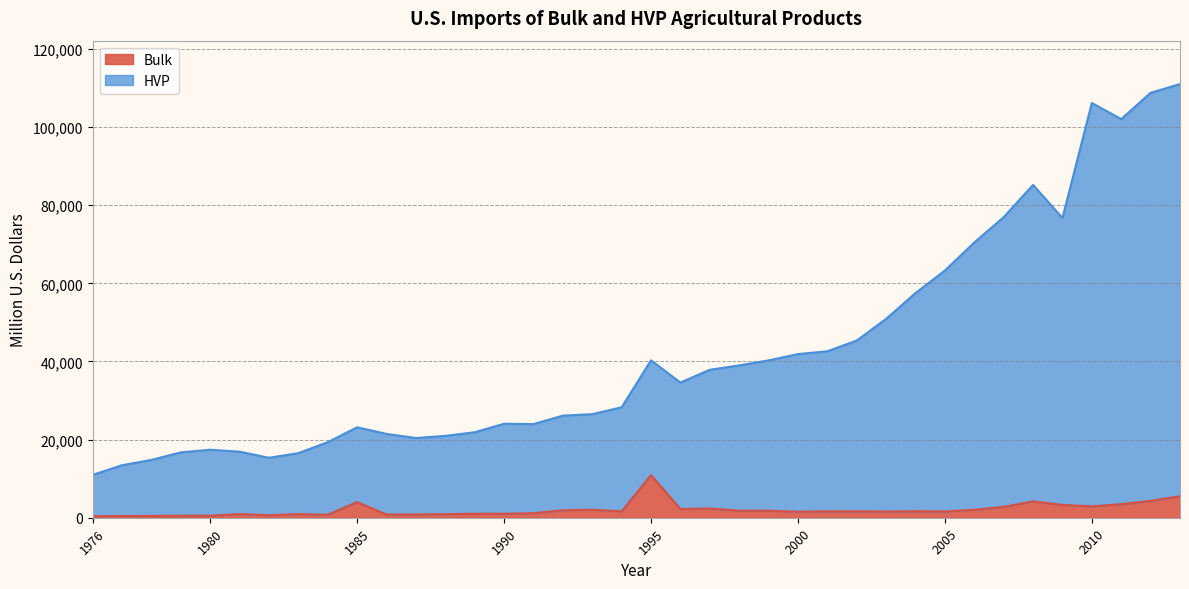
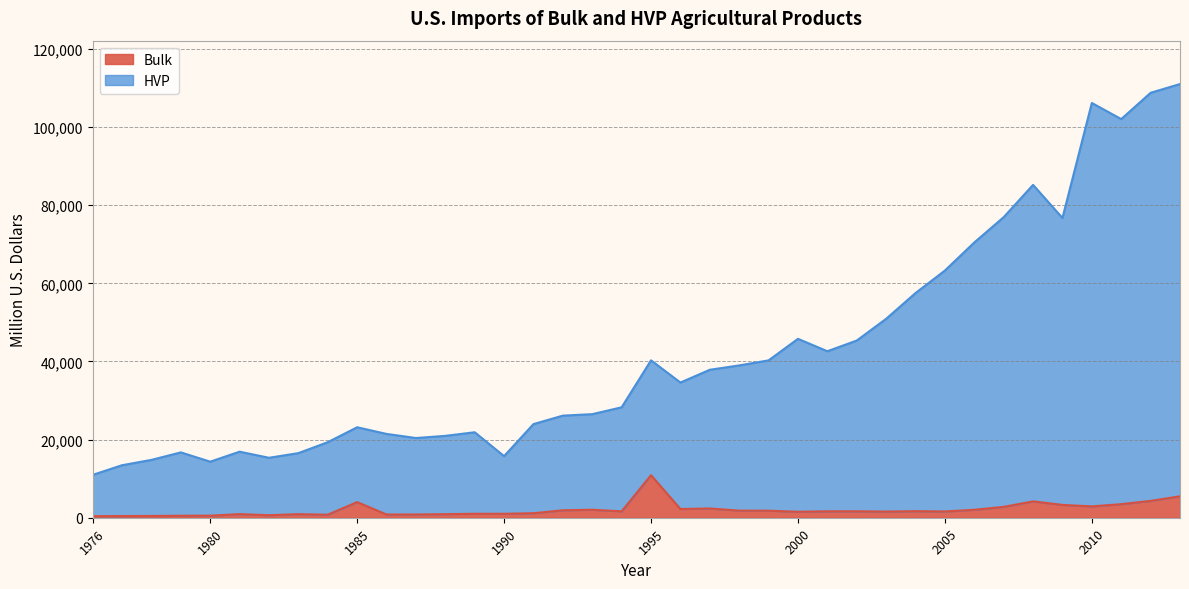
HVP, 1980: 17,000 -> 14,000
HVP, 1990: 23,000 -> 15,000
HVP, 2000: 40,000 -> 44,000
